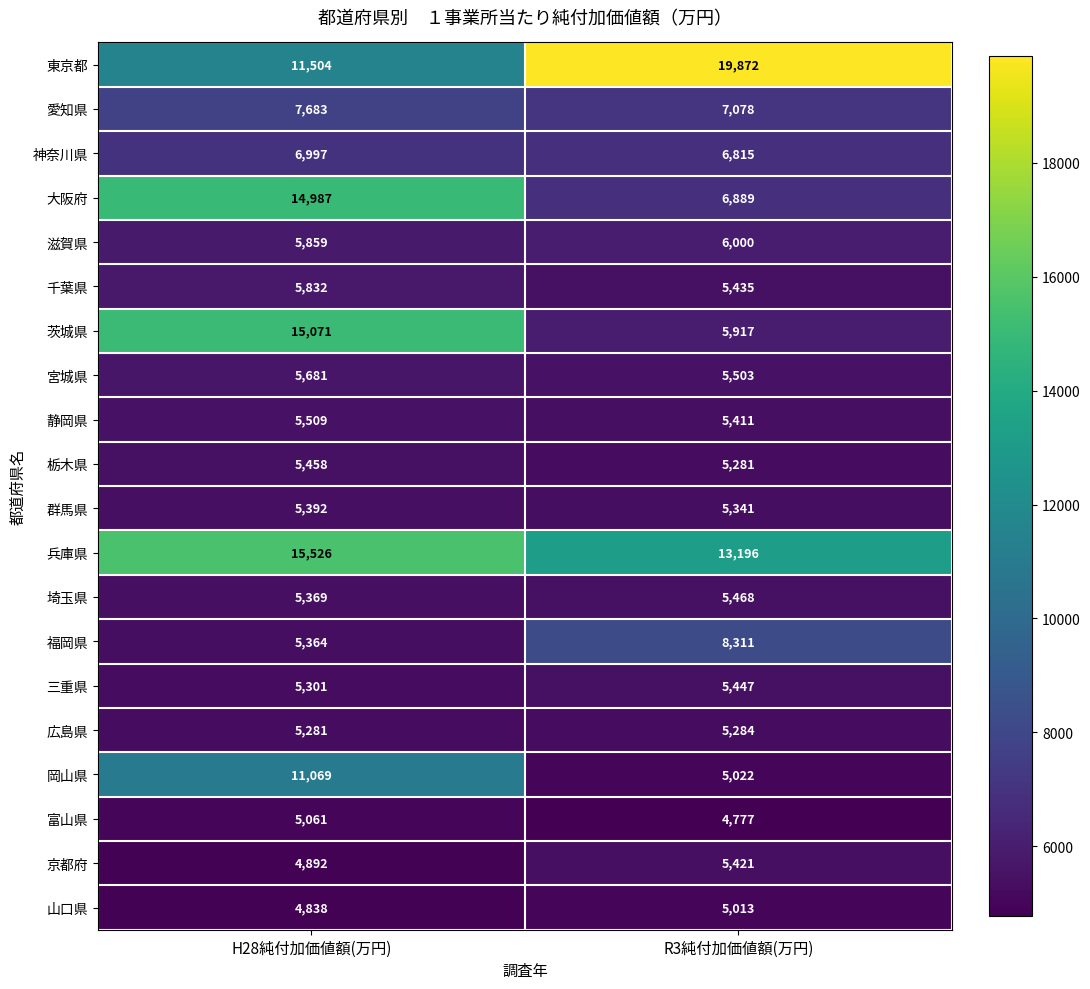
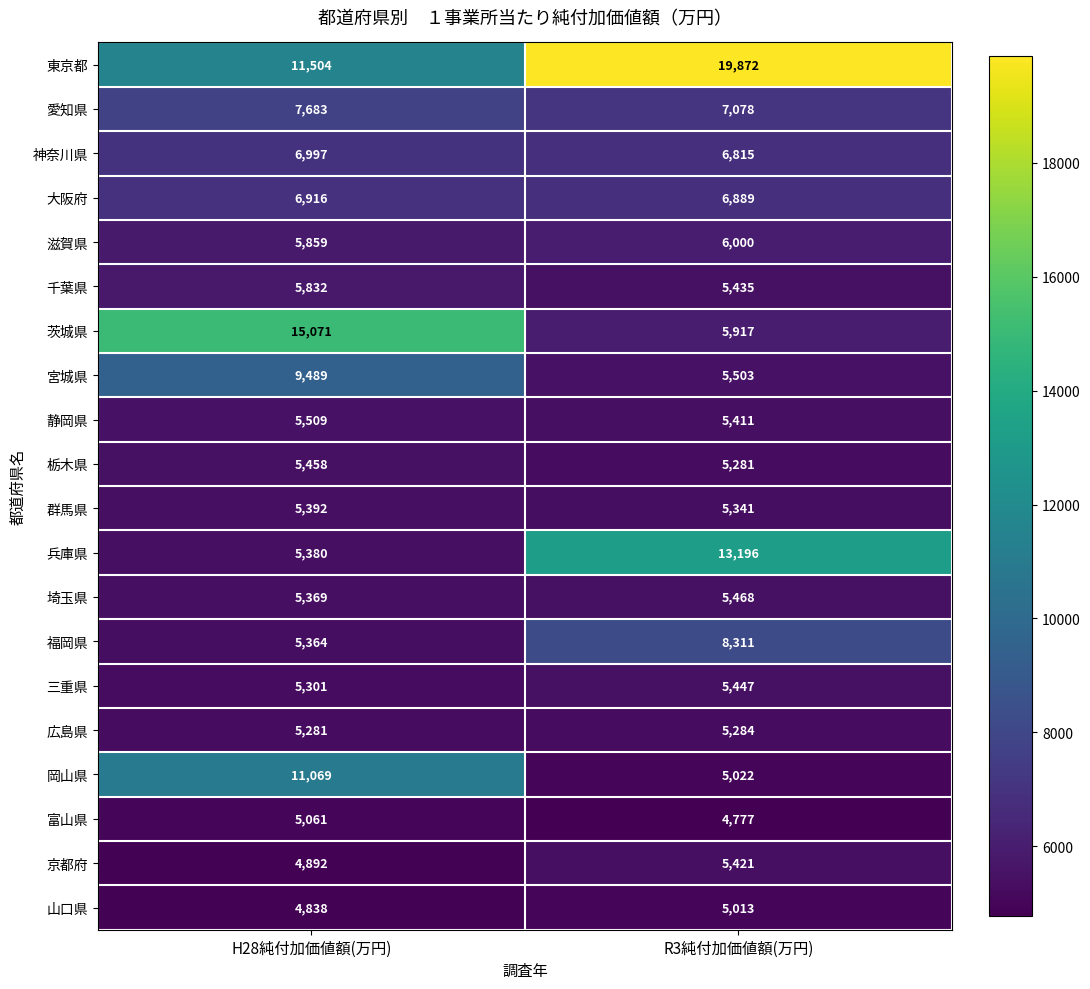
大阪府, H28純付加価値額(万円): 14,987 -> 6,916
宮城県, H28純付加価値額(万円): 5,681 -> 9,489
兵庫県, H28純付加価値額(万円): 15,526 -> 5,380
